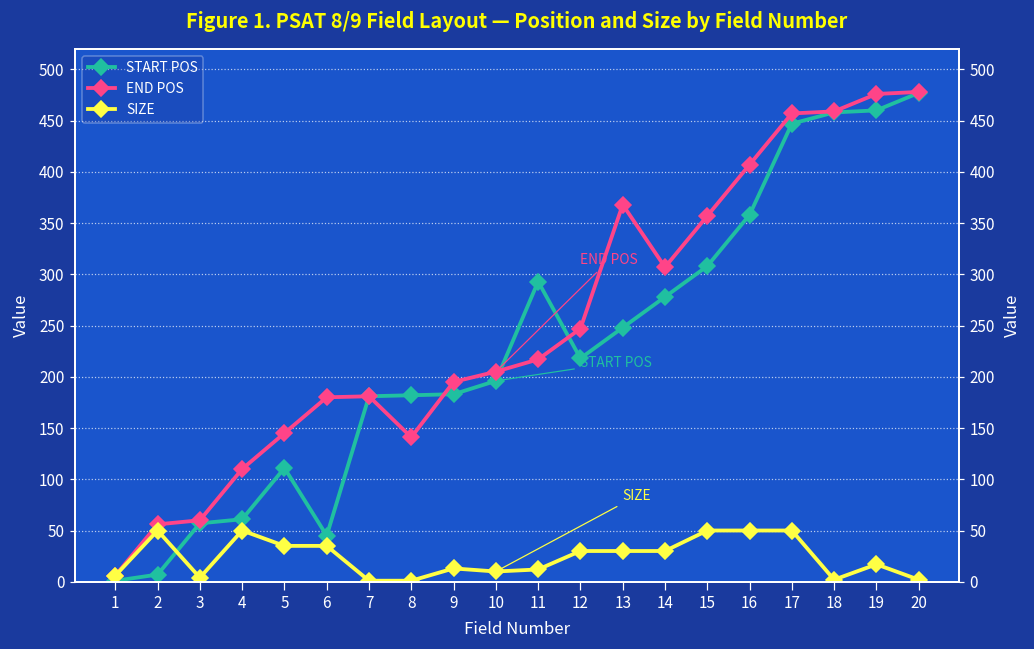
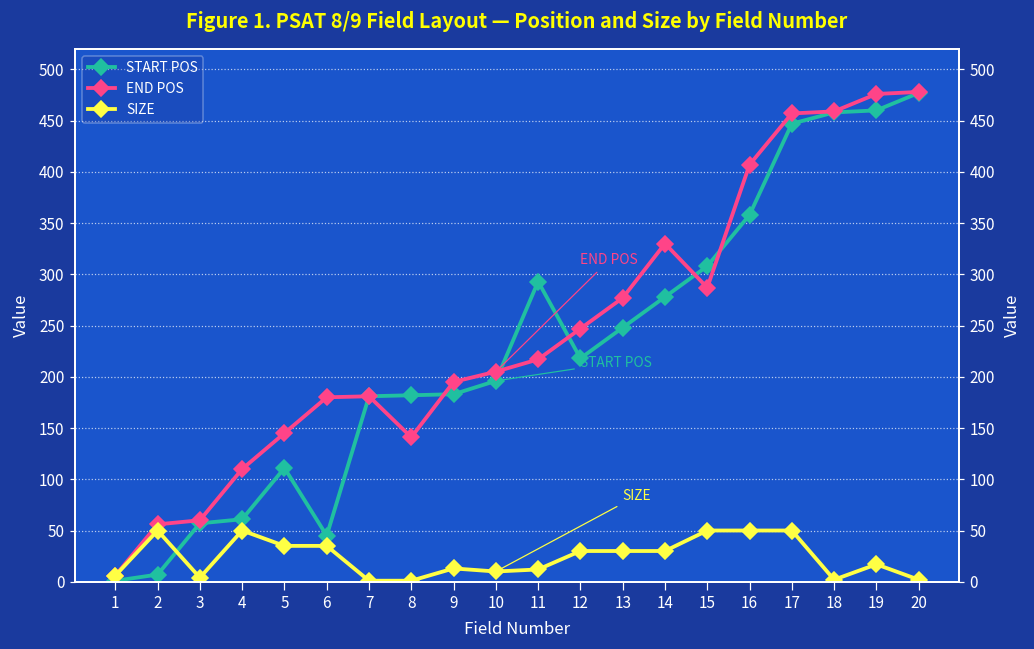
END POS, 13: 370 -> 280
END POS, 14: 310 -> 330
END POS, 15: 360 -> 290
